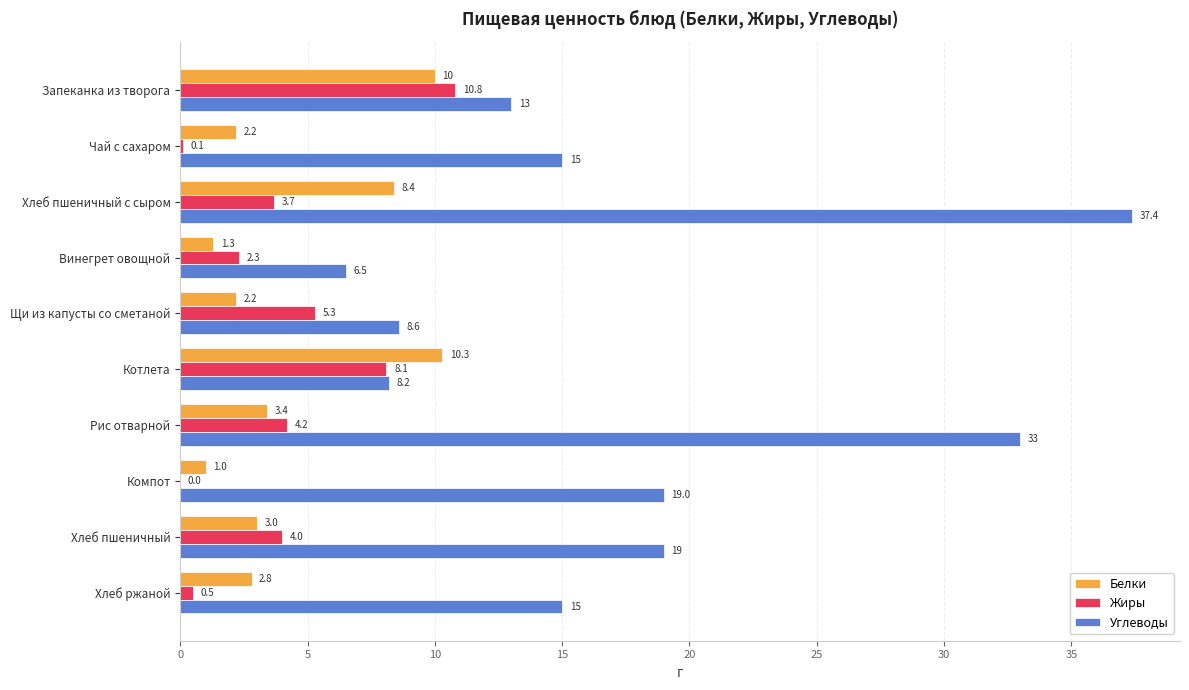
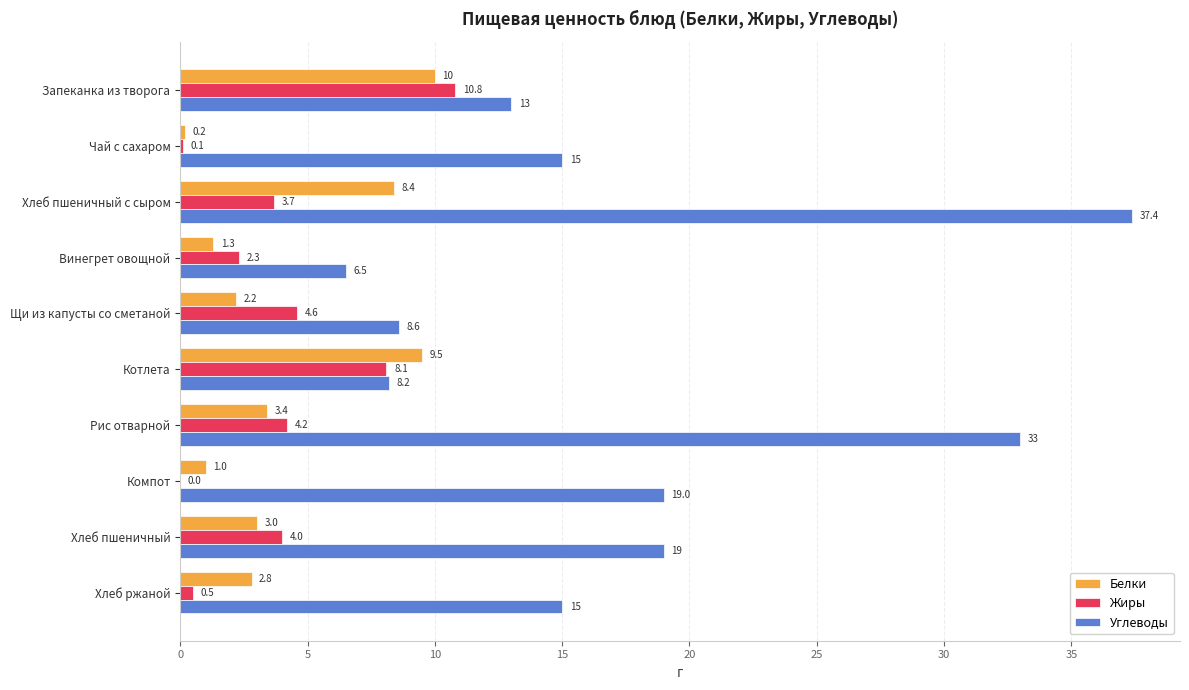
Белки, Чай с сахаром: 2.2 -> 0.2
Жиры, Щи из капусты со сметаной: 5.3 -> 4.6
Белки, Котлета: 10.3 -> 9.5
